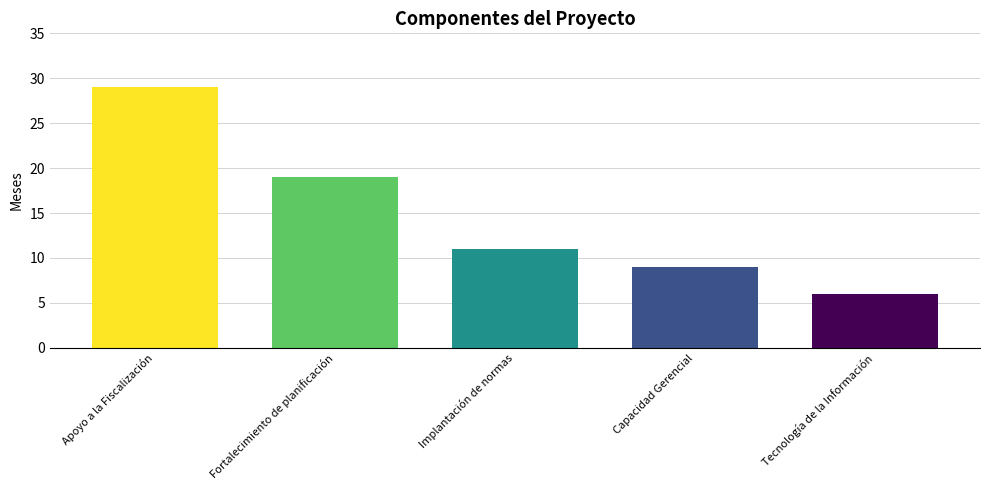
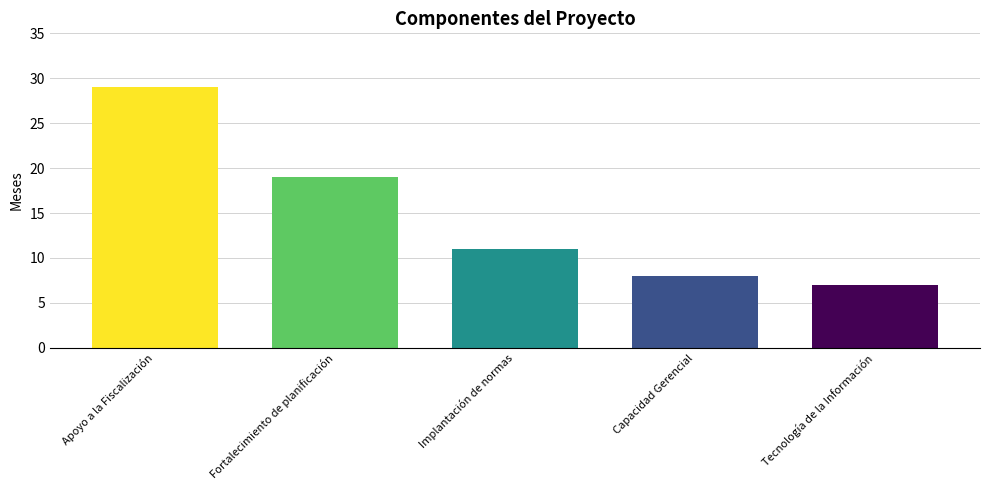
Capacidad Gerencial: 9 -> 8
Tecnología de la Información: 6 -> 7
